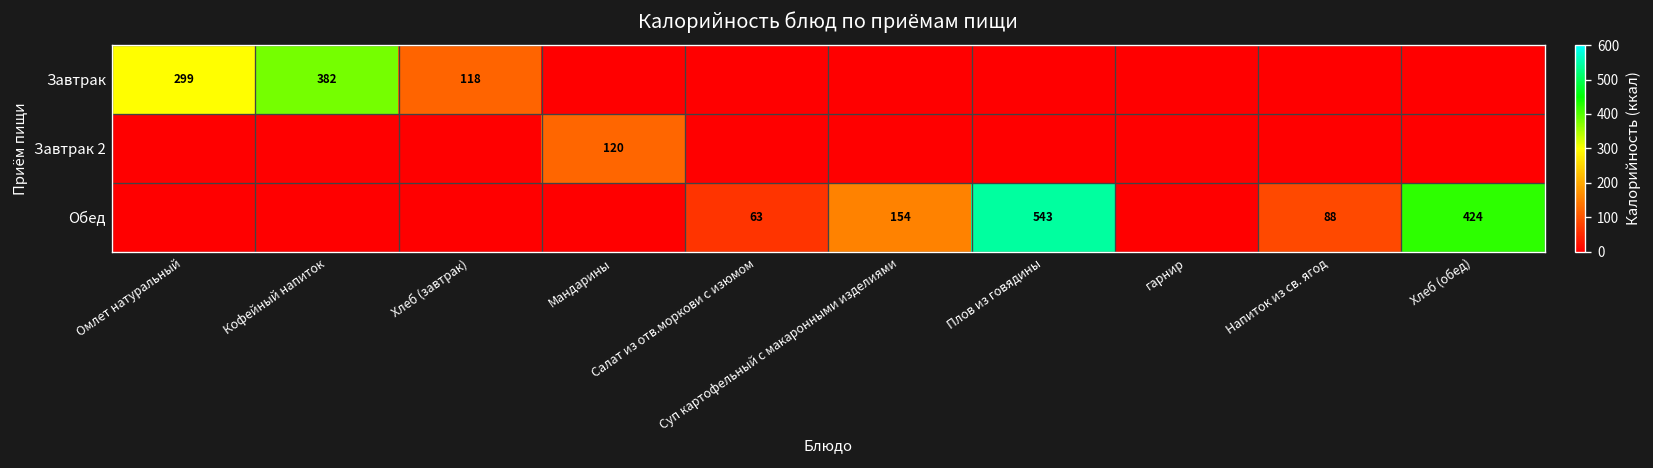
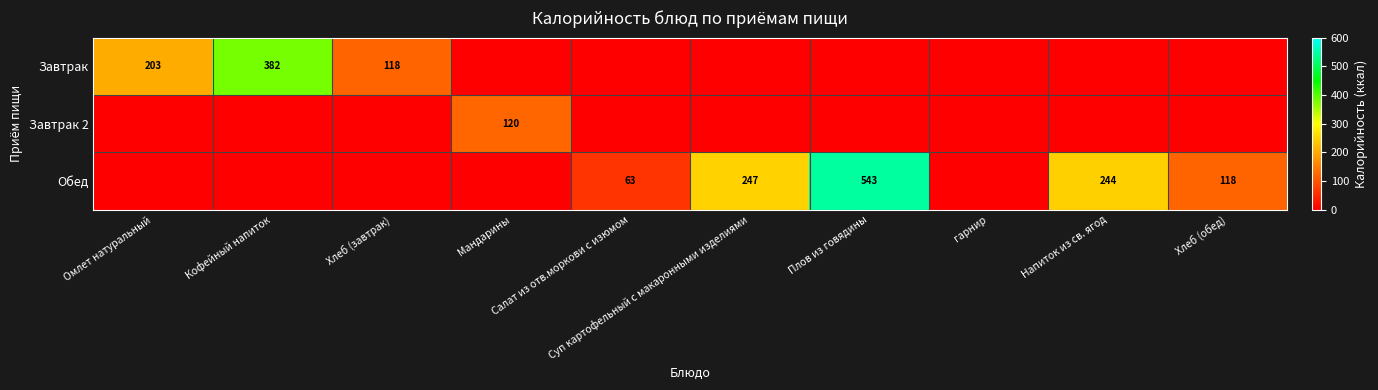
Завтрак, Омлет натуральный: 299 -> 203
Обед, Суп картофельный с макаронными изделиями: 154 -> 247
Обед, Напиток из св. ягод: 88 -> 244
Обед, Хлеб (обед): 424 -> 118
